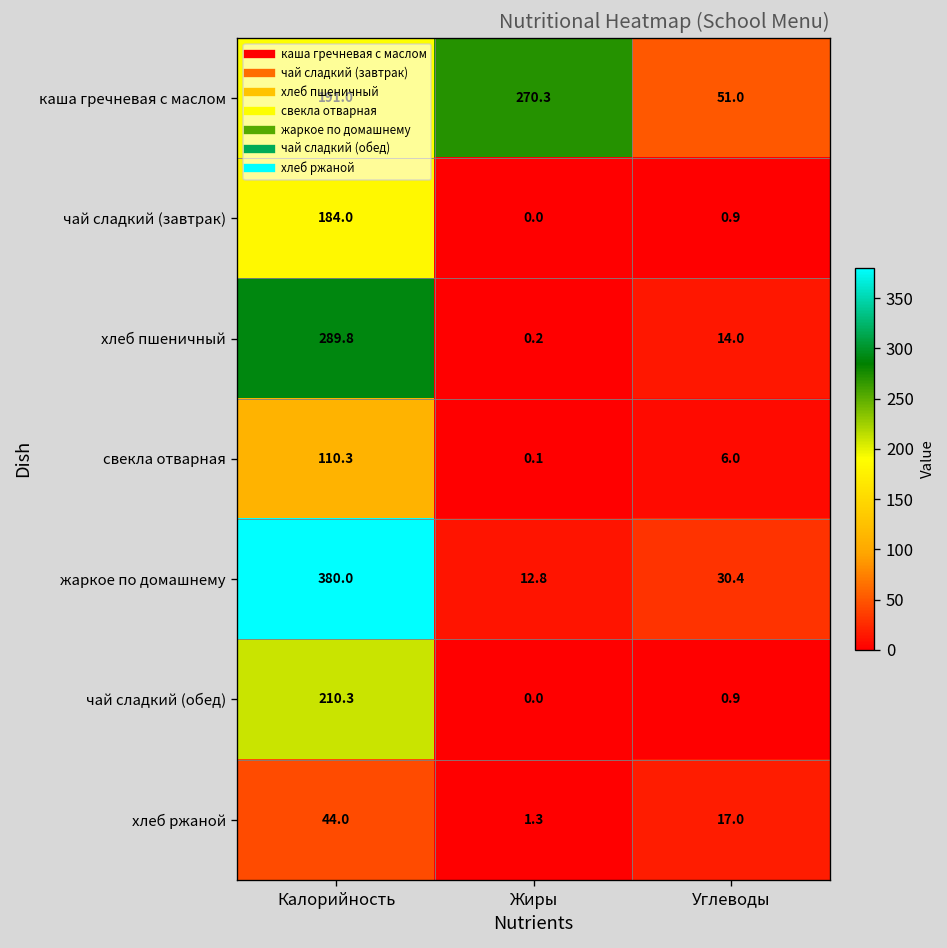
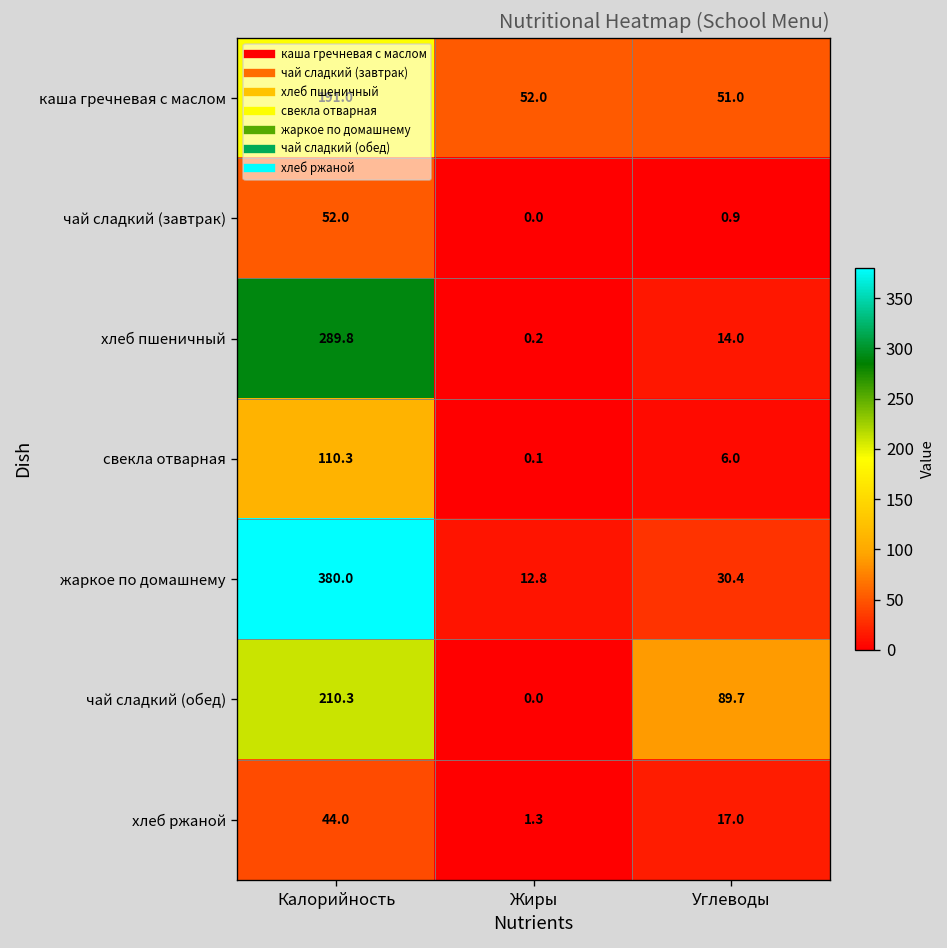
каша гречневая с маслом, Жиры: 270.3 -> 52.0
чай сладкий (завтрак), Калорийность: 184.0 -> 52.0
чай сладкий (обед), Углеводы: 0.9 -> 89.7
